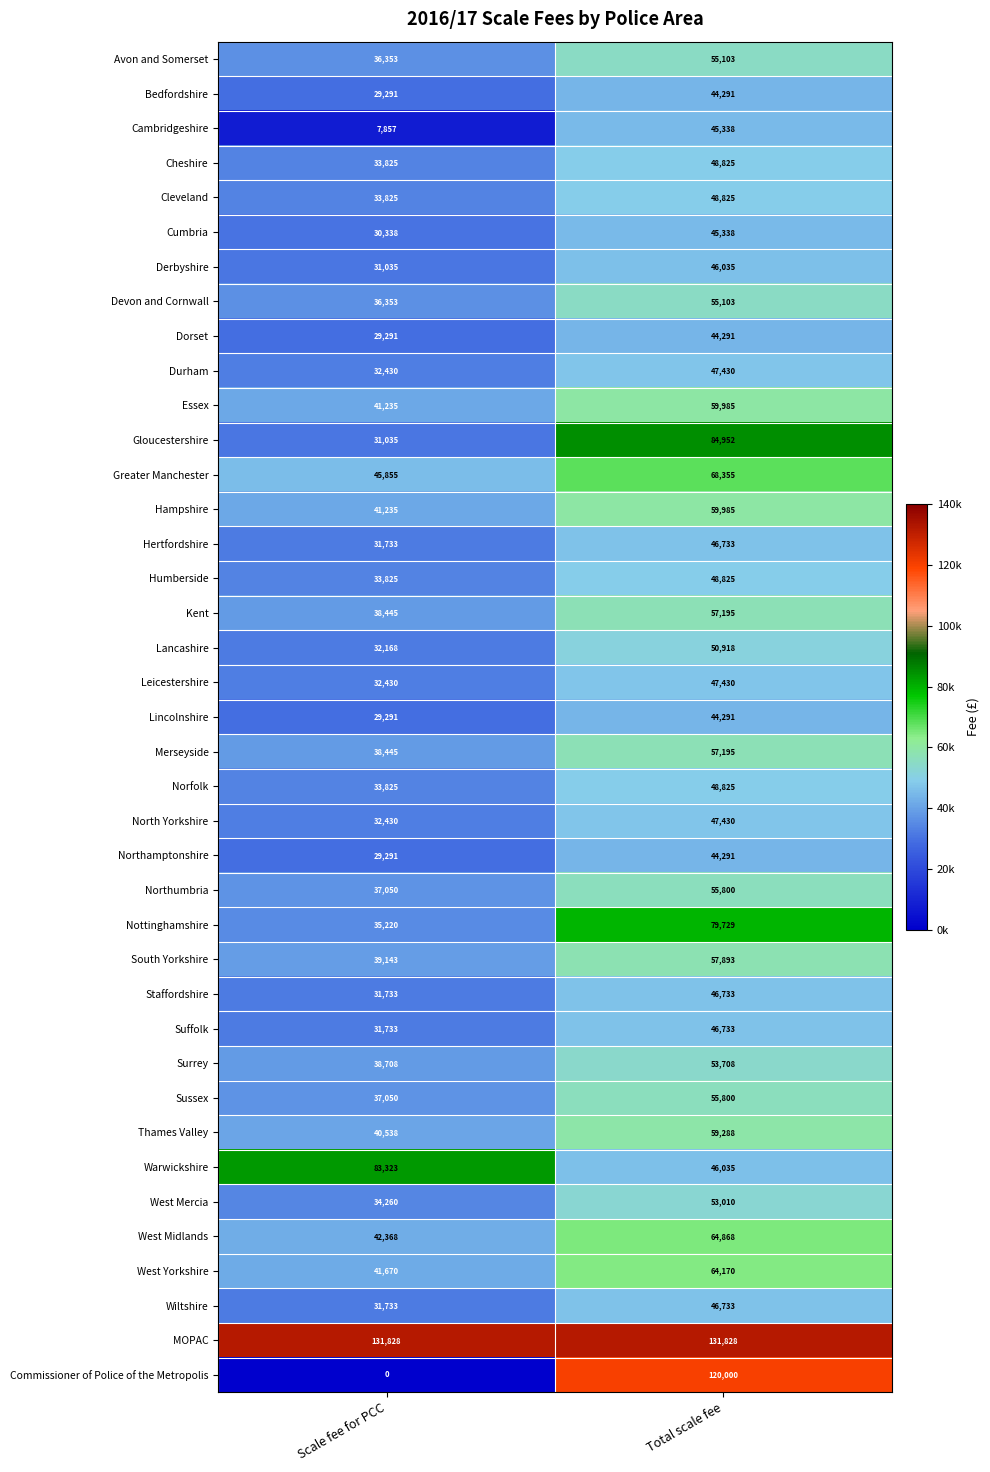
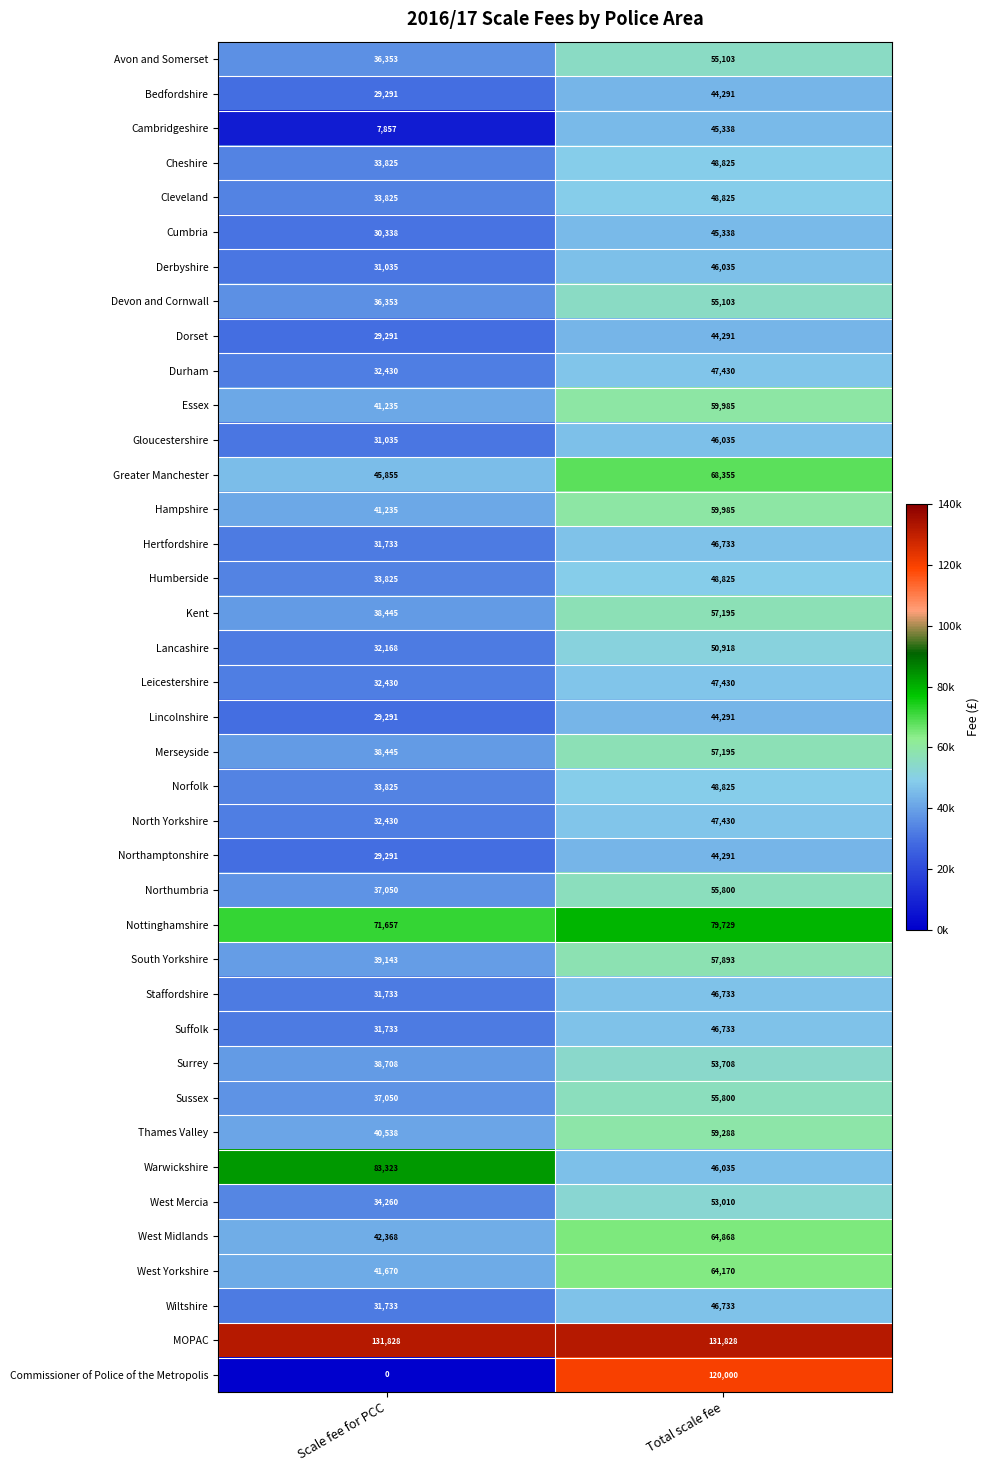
Gloucestershire, Total scale fee: 84,952 -> 46,035
Nottinghamshire, Scale fee for PCC: 35,220 -> 71,657
